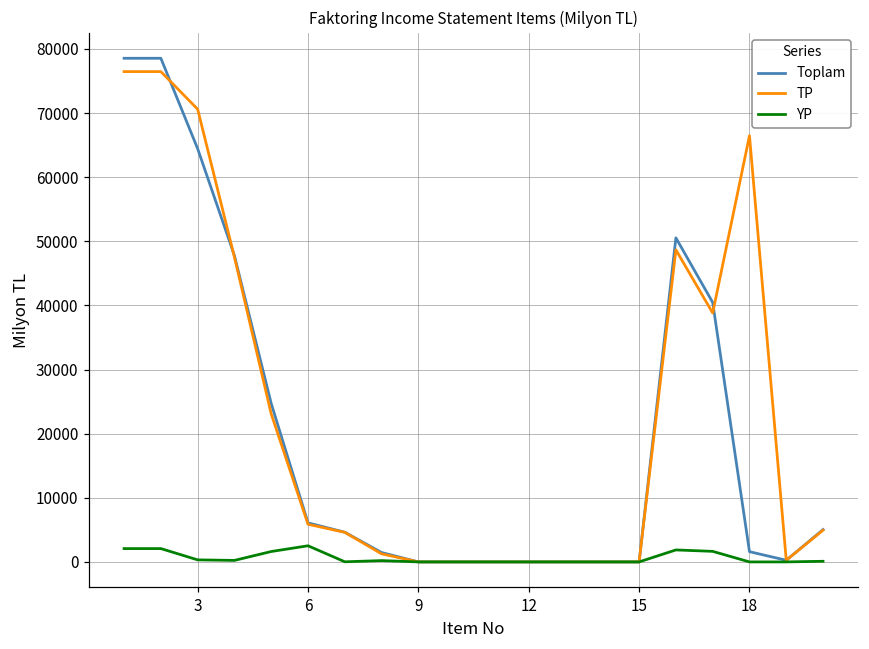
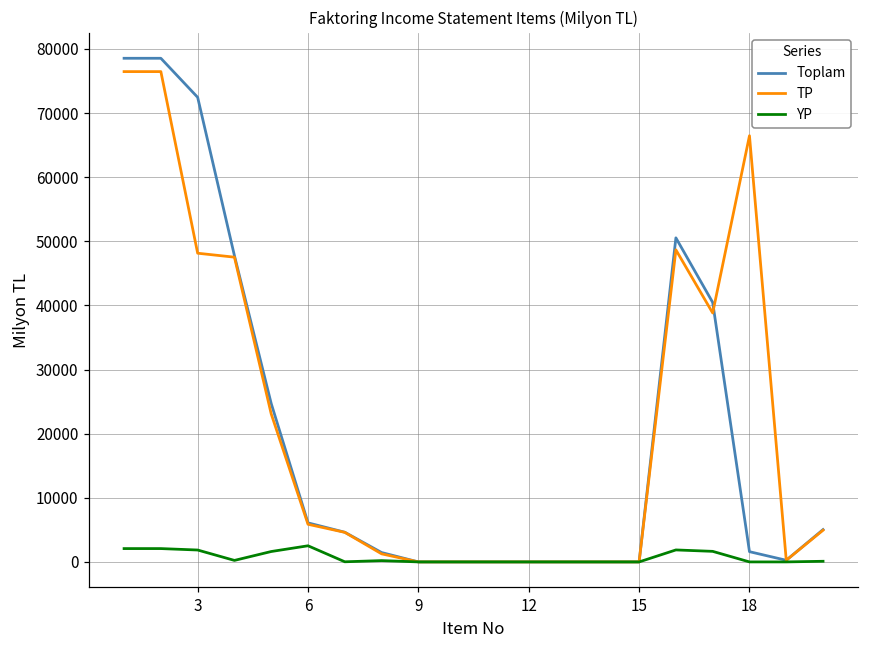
Toplam, 3: 64000 -> 72000
TP, 3: 71000 -> 48000
YP, 3: 0 -> 2000
